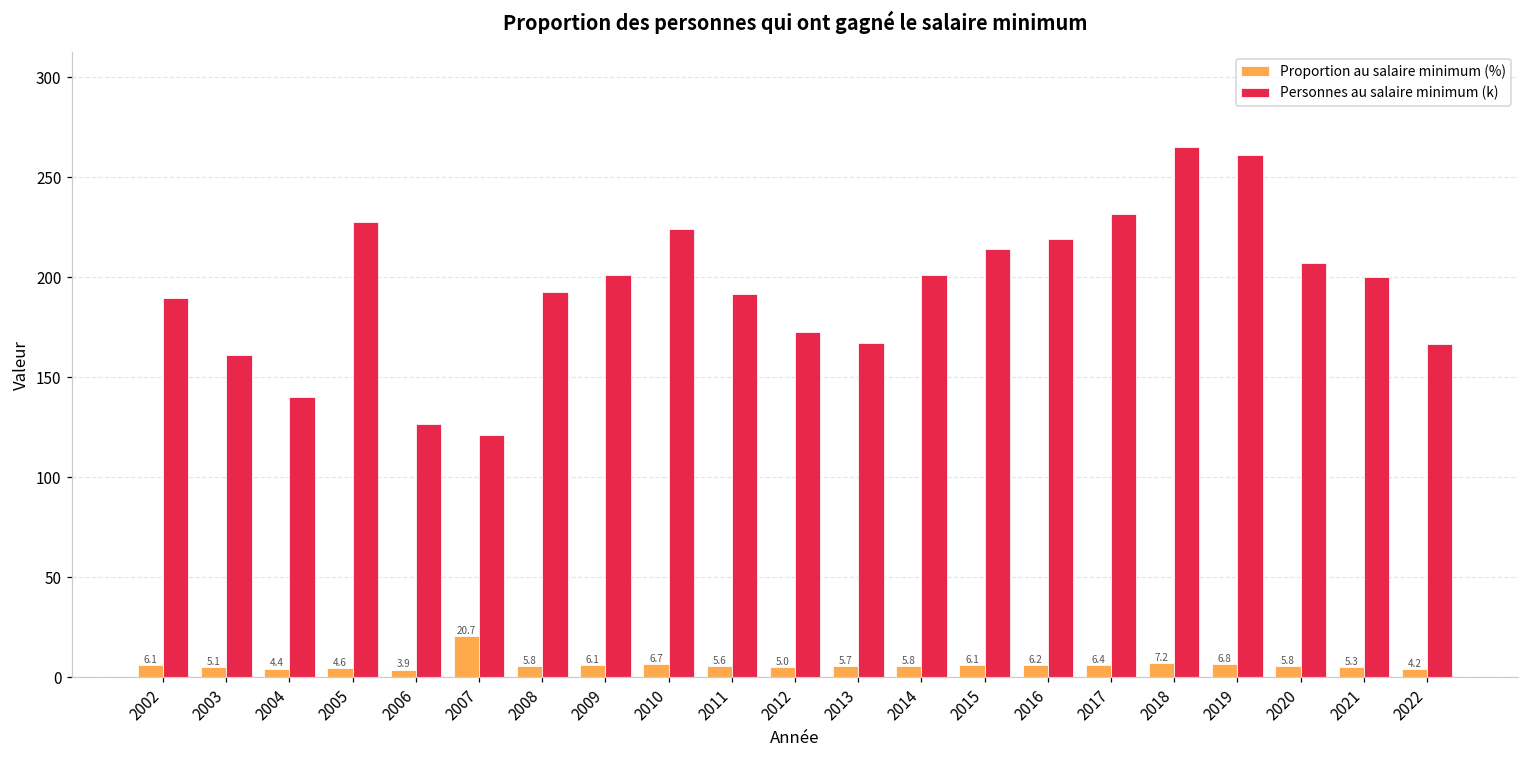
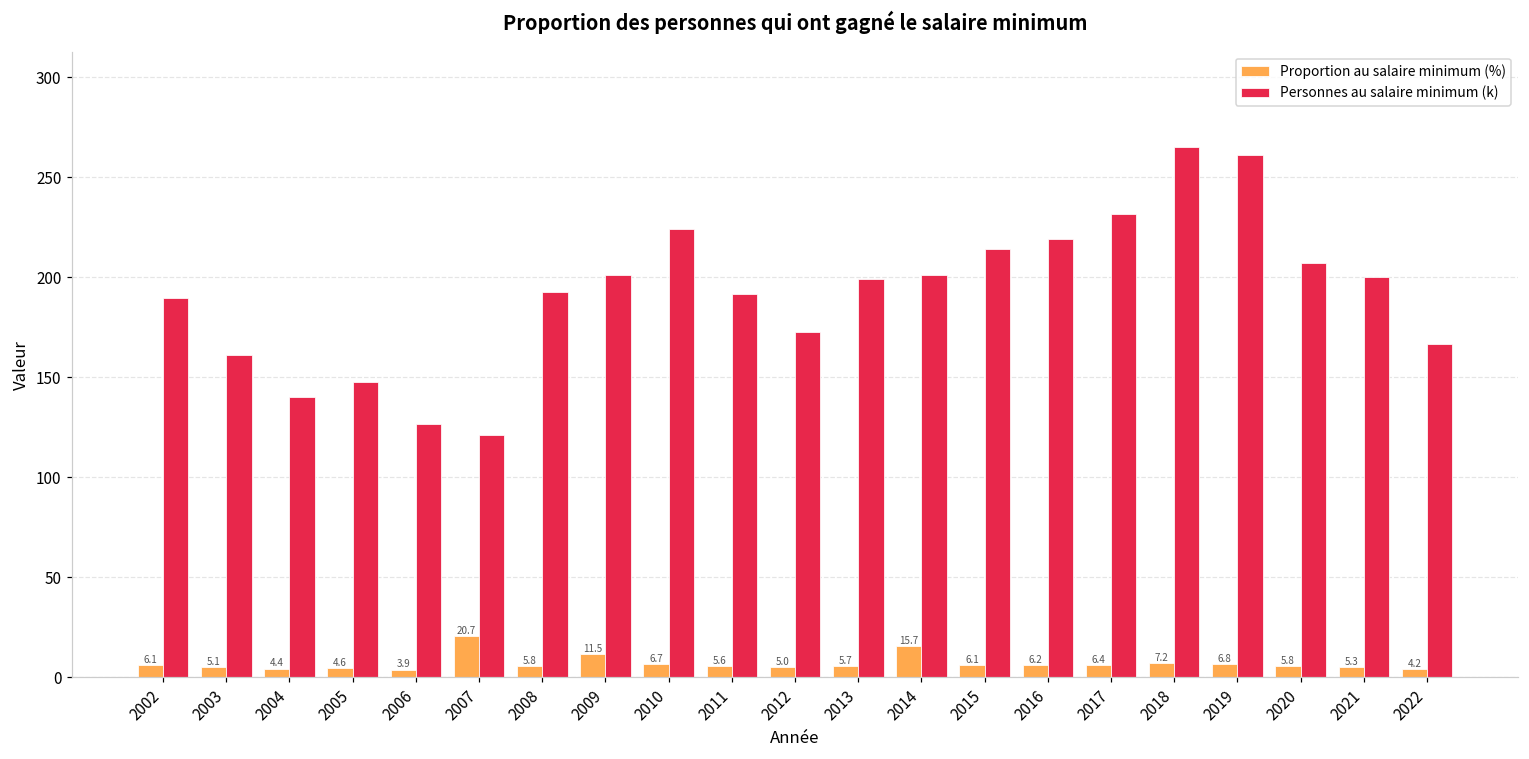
Personnes au salaire minimum (k), 2005: 228 -> 148
Proportion au salaire minimum (%), 2009: 6.1 -> 11.5
Personnes au salaire minimum (k), 2013: 167 -> 199
Proportion au salaire minimum (%), 2014: 5.8 -> 15.7
